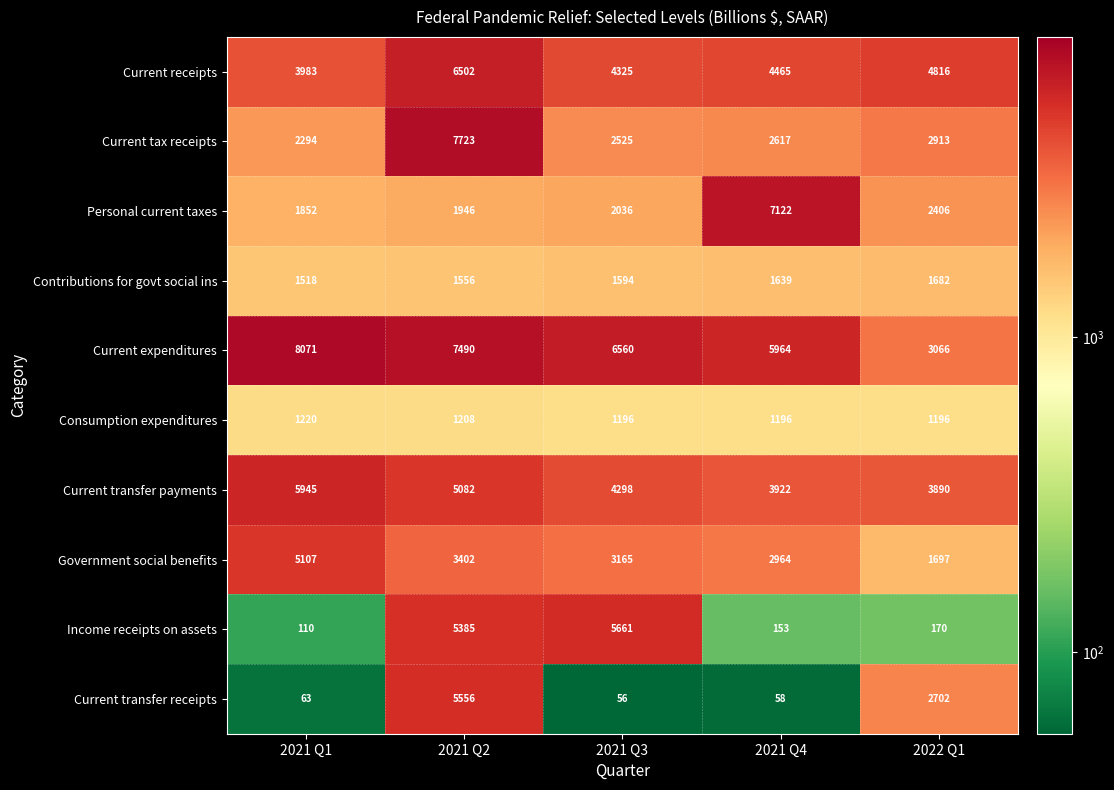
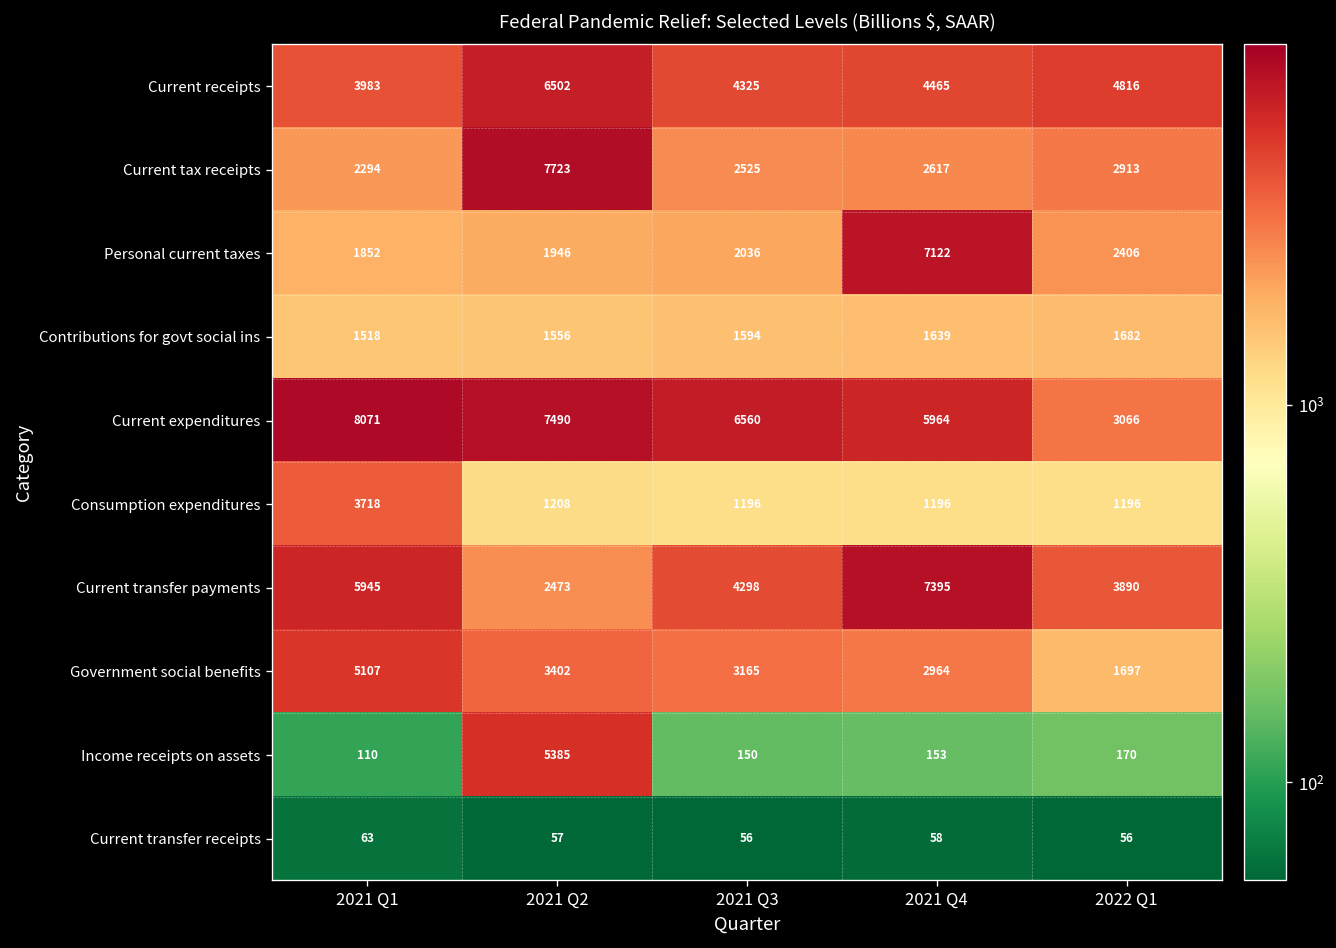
Consumption expenditures, 2021 Q1: 1220 -> 3718
Current transfer payments, 2021 Q2: 5082 -> 2473
Current transfer payments, 2021 Q4: 3922 -> 7395
Income receipts on assets, 2021 Q3: 5661 -> 150
Current transfer receipts, 2021 Q2: 5556 -> 57
Current transfer receipts, 2022 Q1: 2702 -> 56
